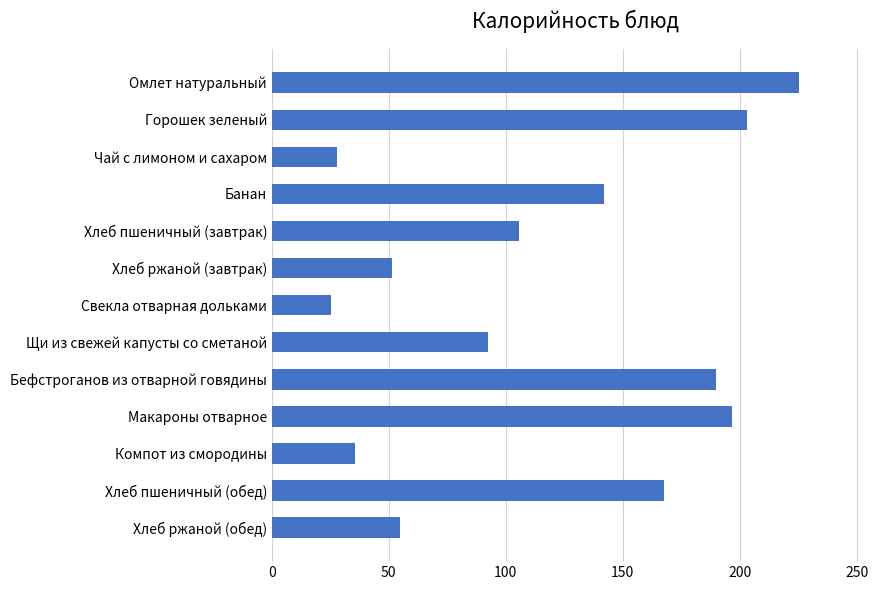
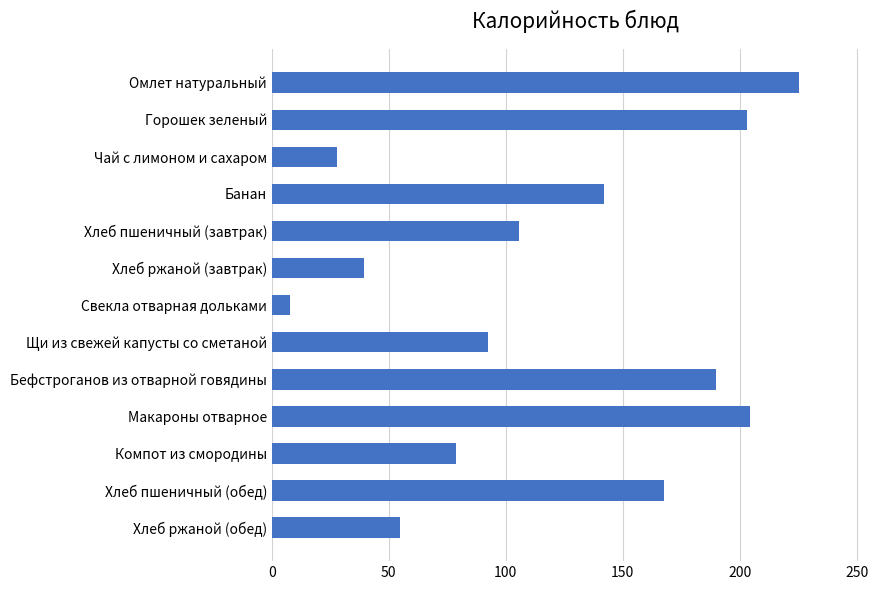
Хлеб ржаной (завтрак): 51 -> 39
Свекла отварная дольками: 25 -> 8
Макароны отварное: 197 -> 204
Компот из смородины: 36 -> 79
